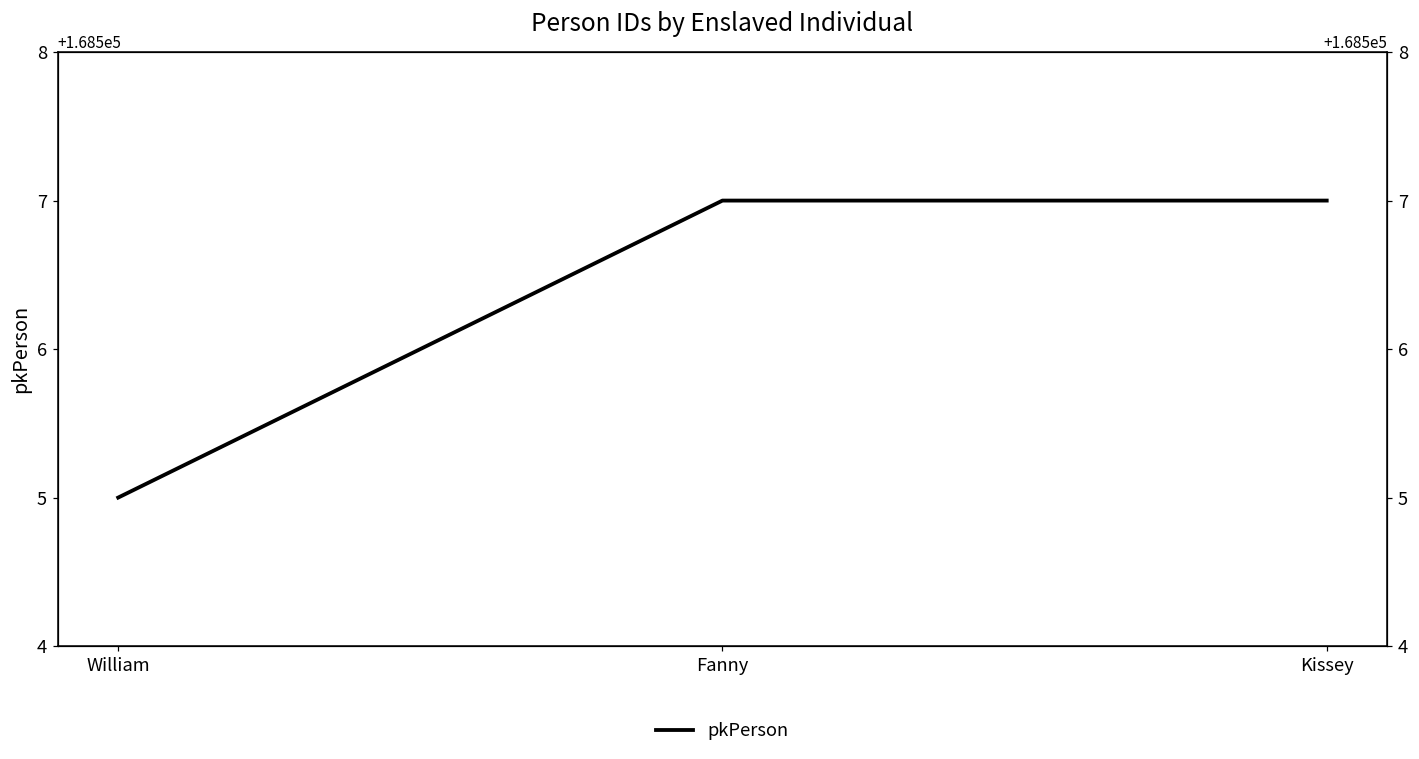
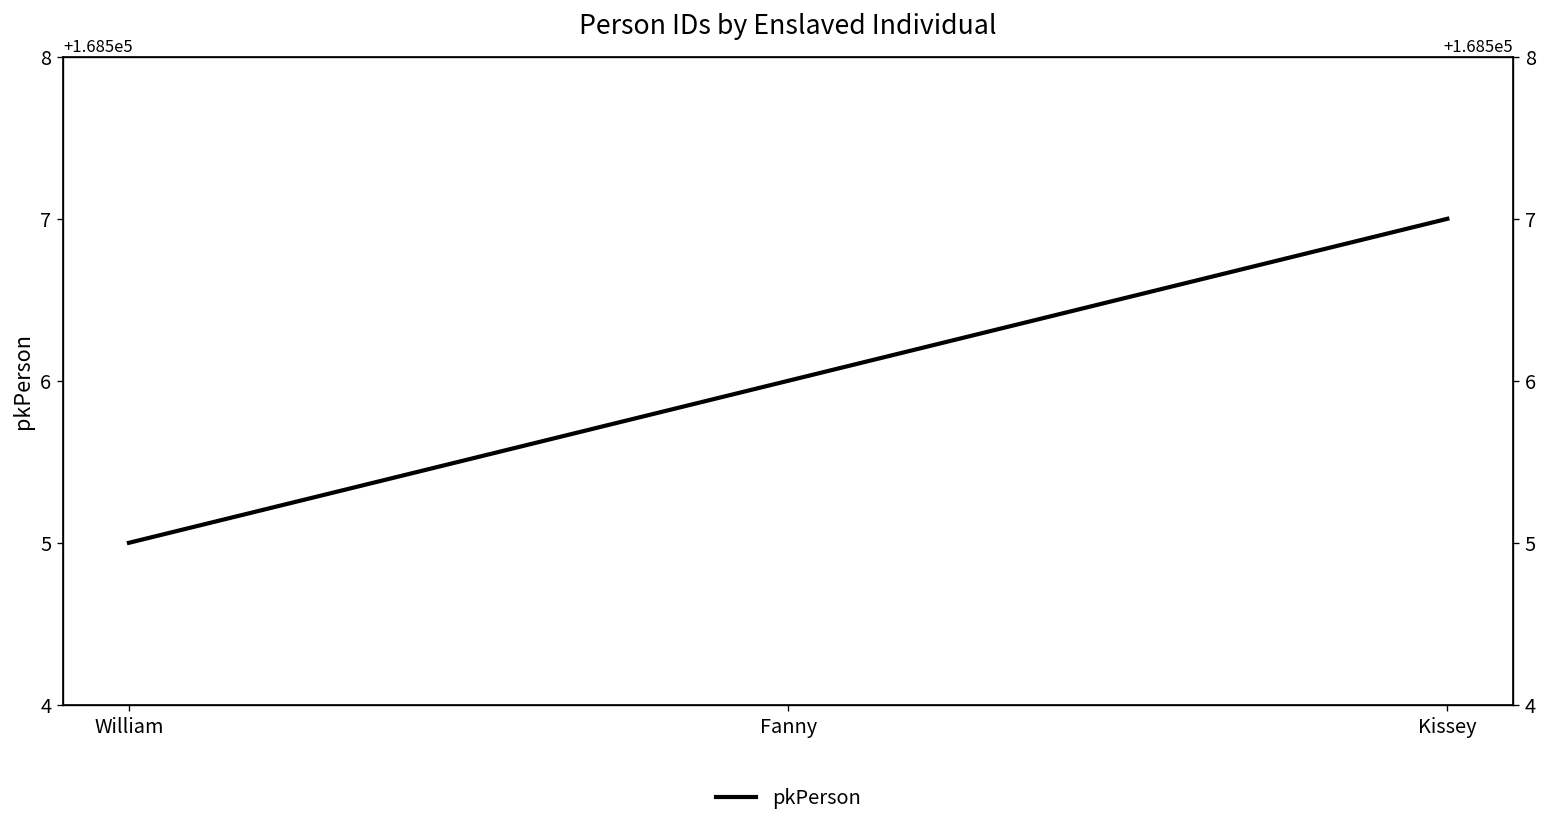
Fanny: 168507 -> 168506
